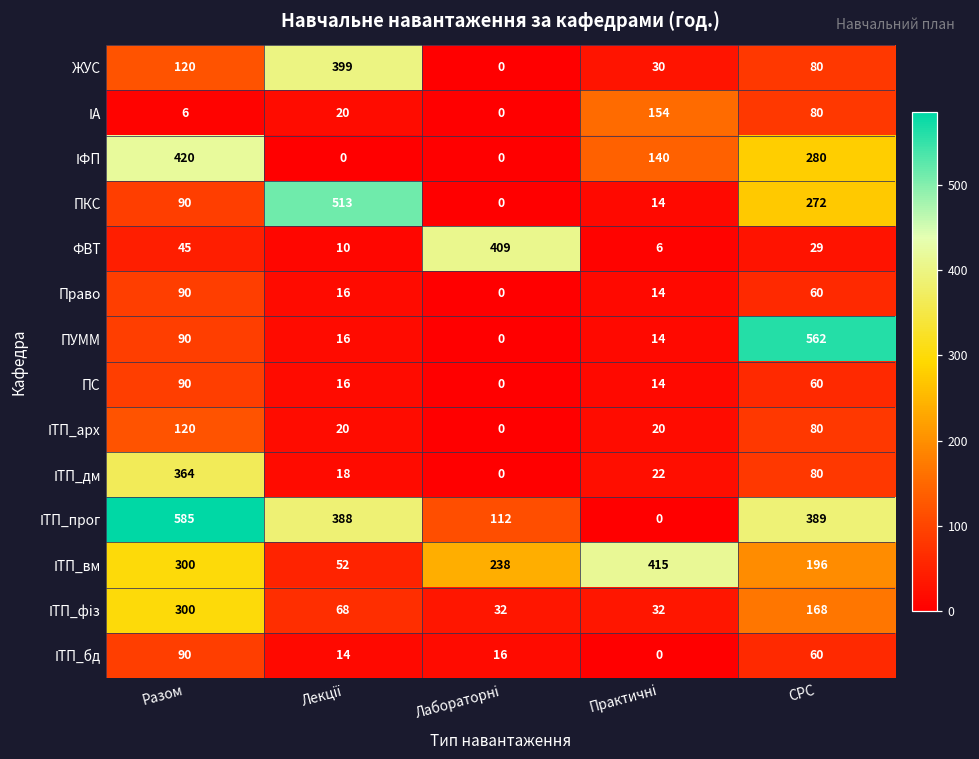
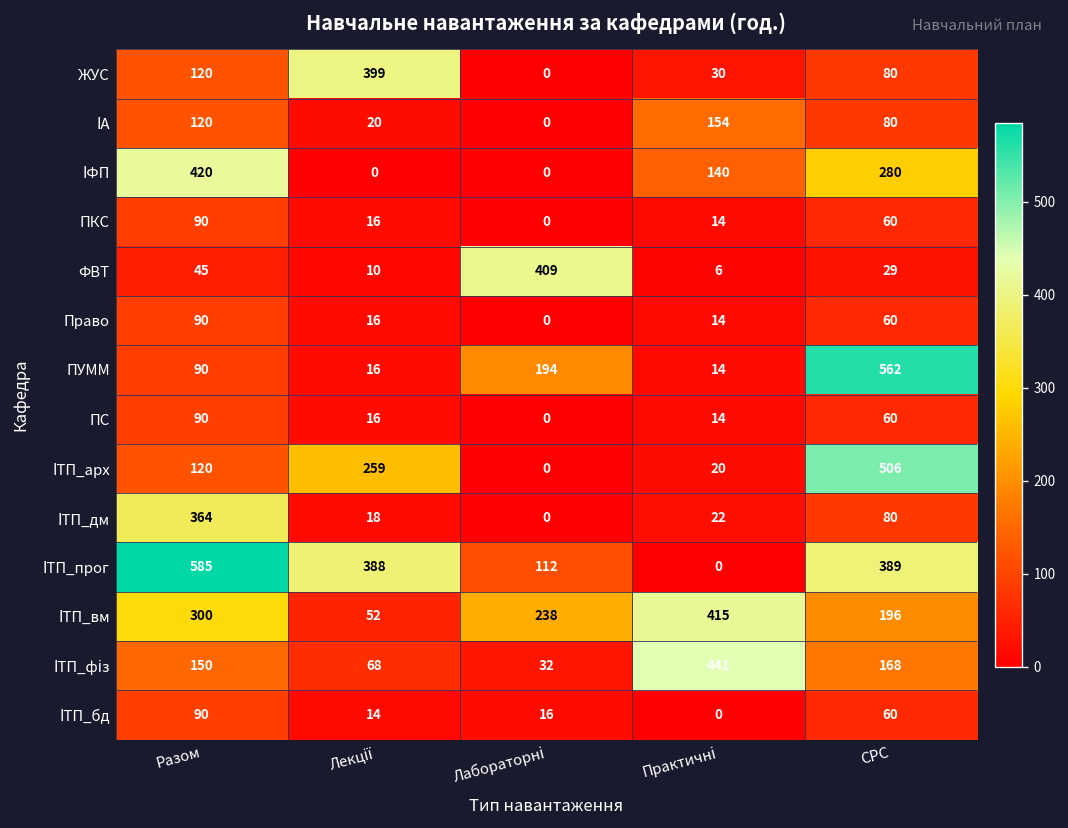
ІА, Разом: 6 -> 120
ПКС, Лекції: 513 -> 16
ПКС, СРС: 272 -> 60
ПУММ, Лабораторні: 0 -> 194
ІТП_арх, Лекції: 20 -> 259
ІТП_арх, СРС: 80 -> 506
ІТП_фіз, Разом: 300 -> 150
ІТП_фіз, Практичні: 32 -> 441
